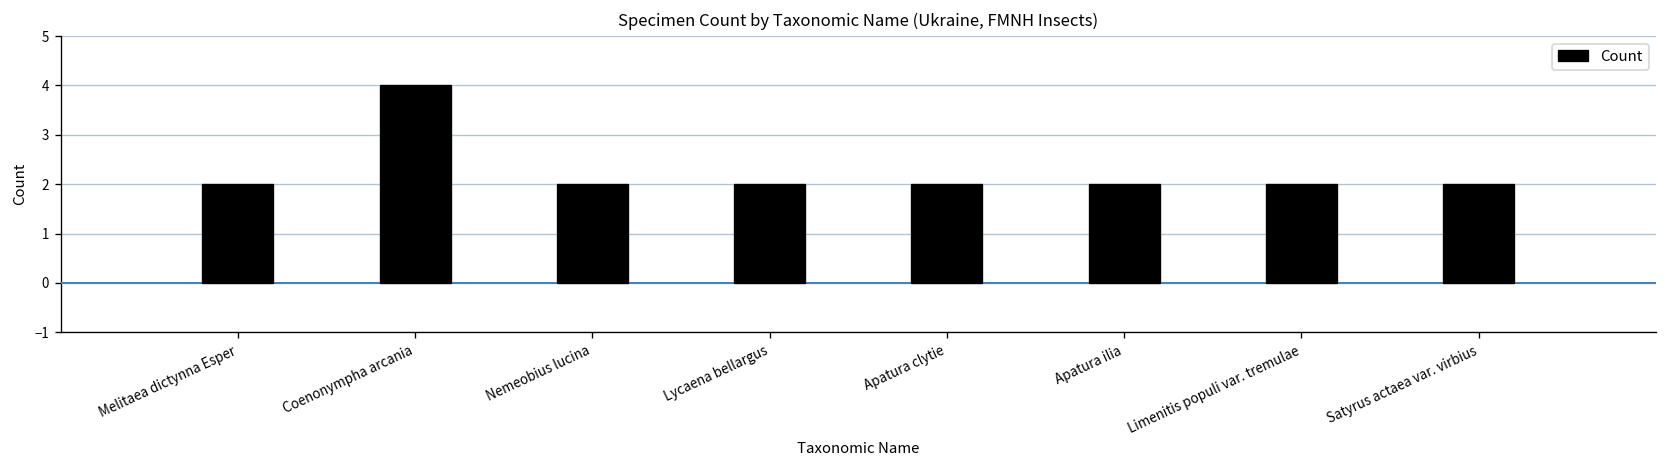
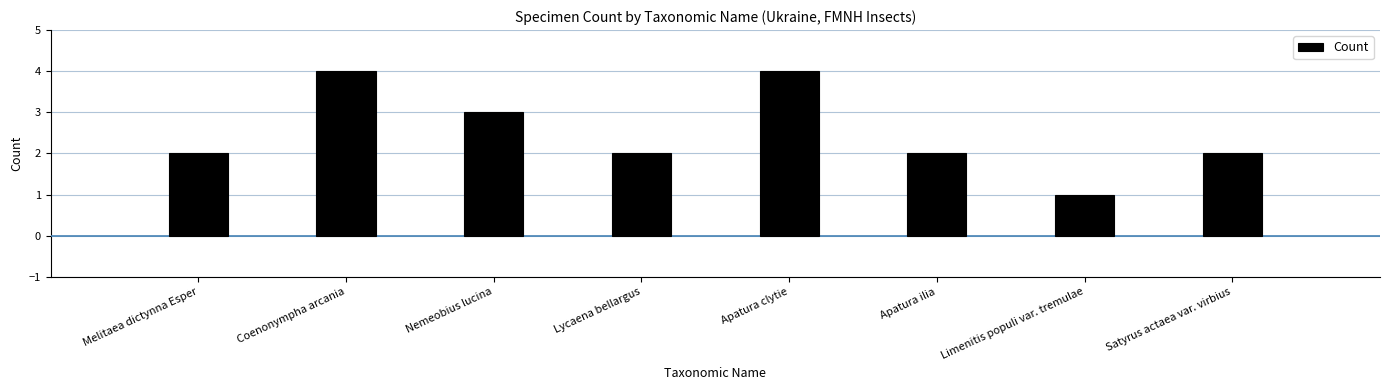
Nemeobius lucina: 2 -> 3
Apatura clytie: 2 -> 4
Limenitis populi var. tremulae: 2 -> 1
